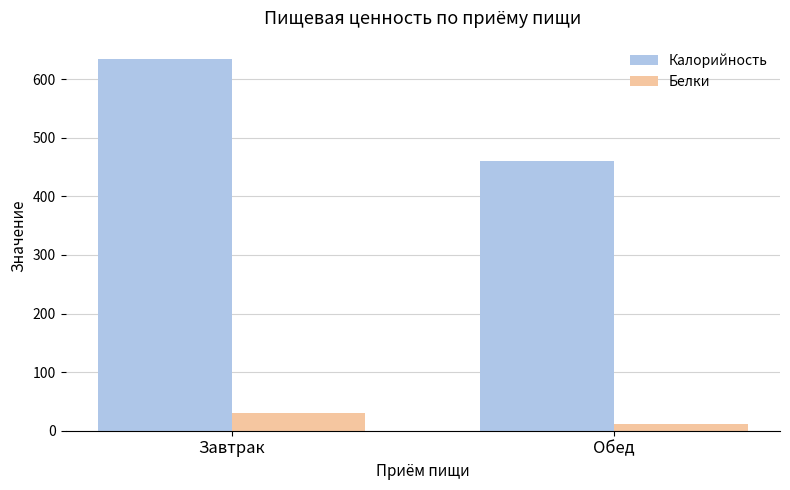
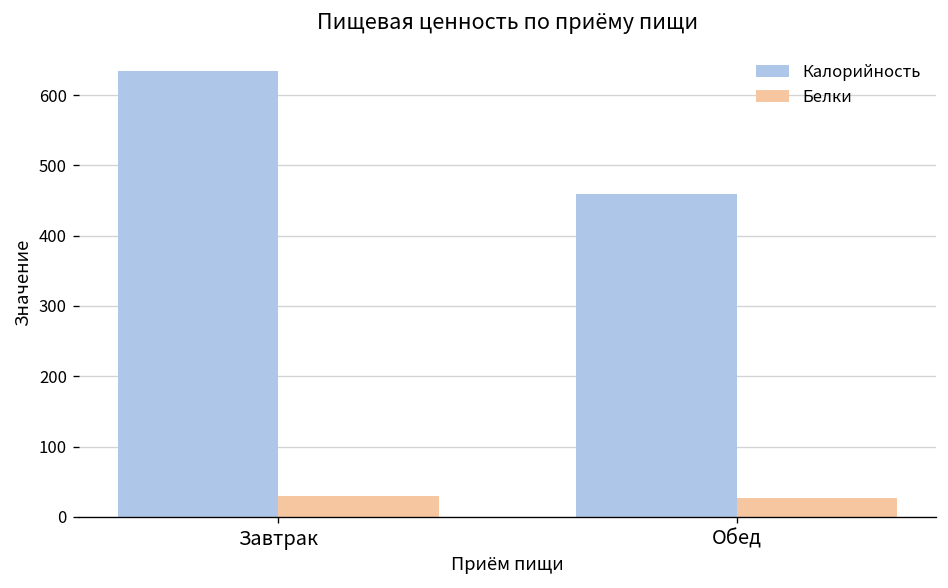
Белки, Обед: 10 -> 30
